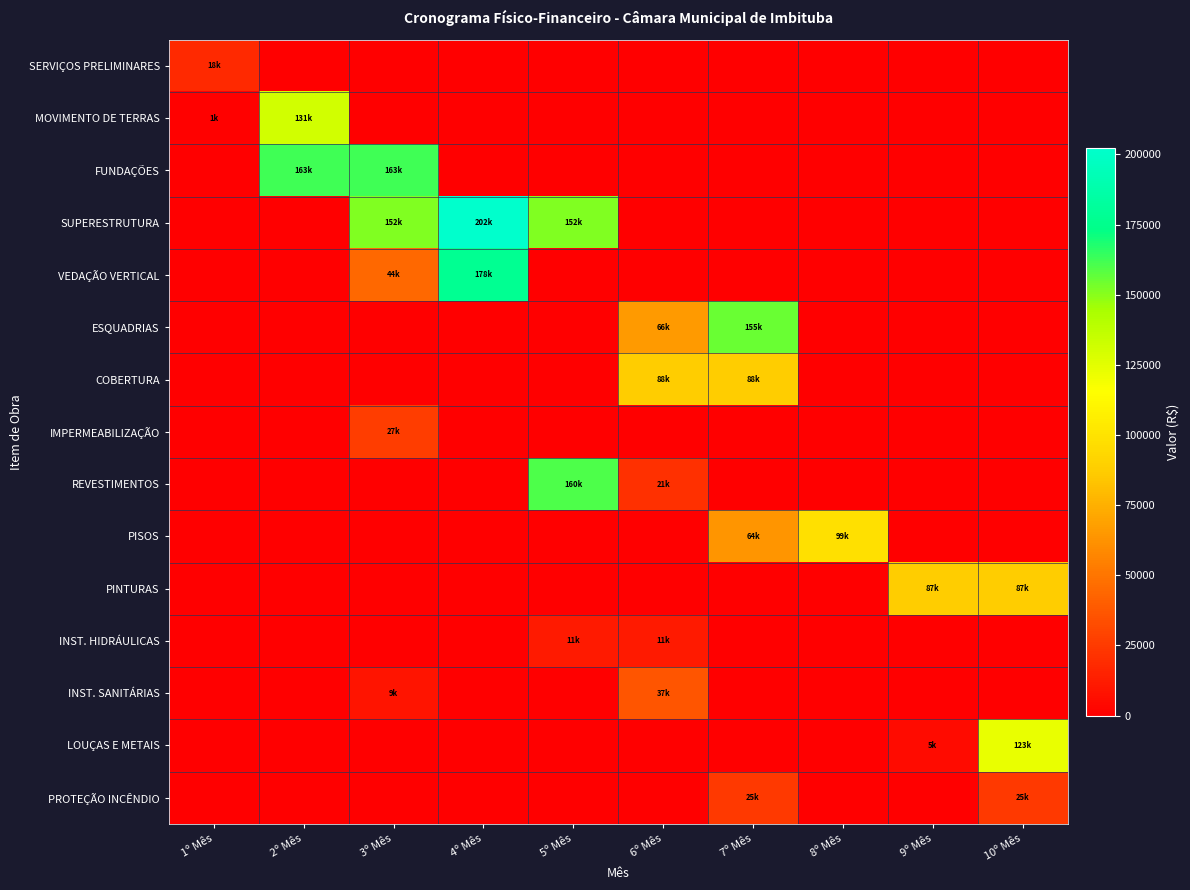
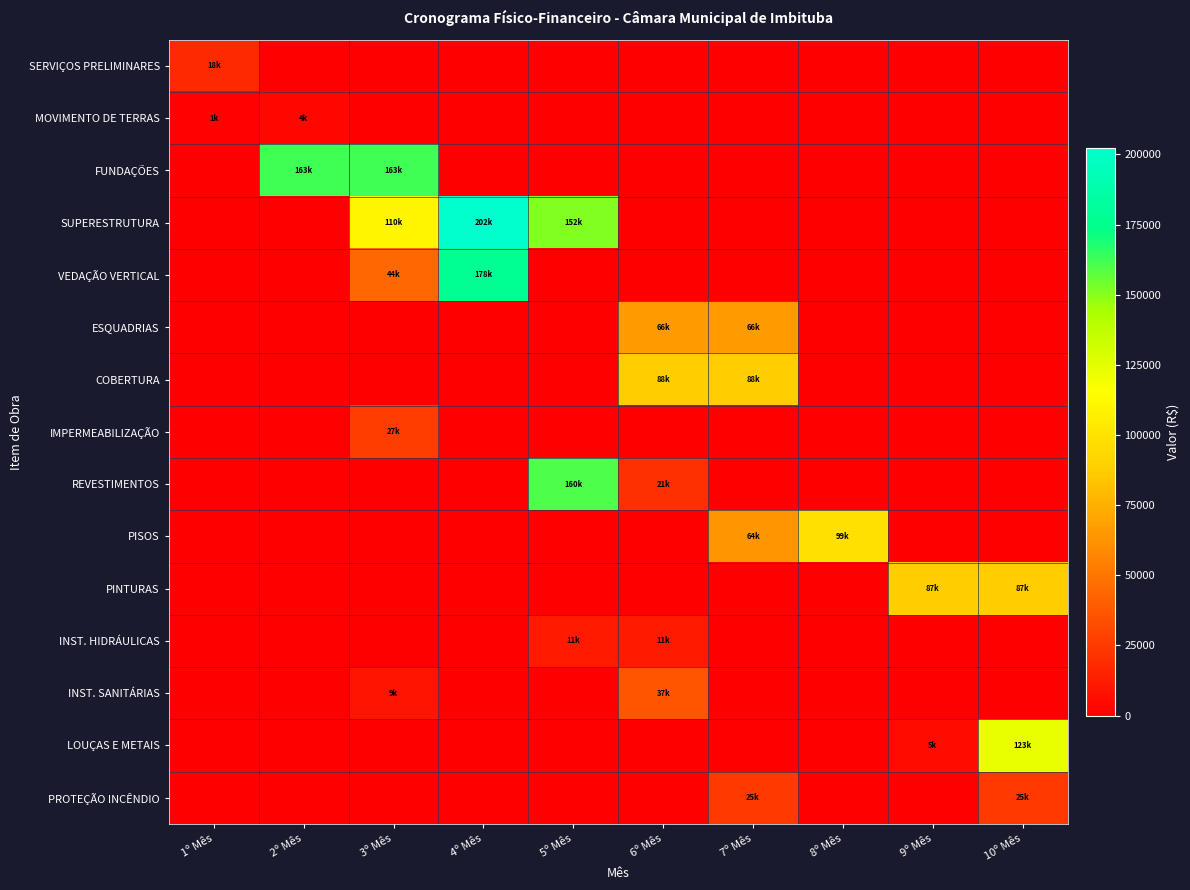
MOVIMENTO DE TERRAS, 2º Mês: 131k -> 4k
SUPERESTRUTURA, 3º Mês: 152k -> 110k
ESQUADRIAS, 7º Mês: 155k -> 66k
